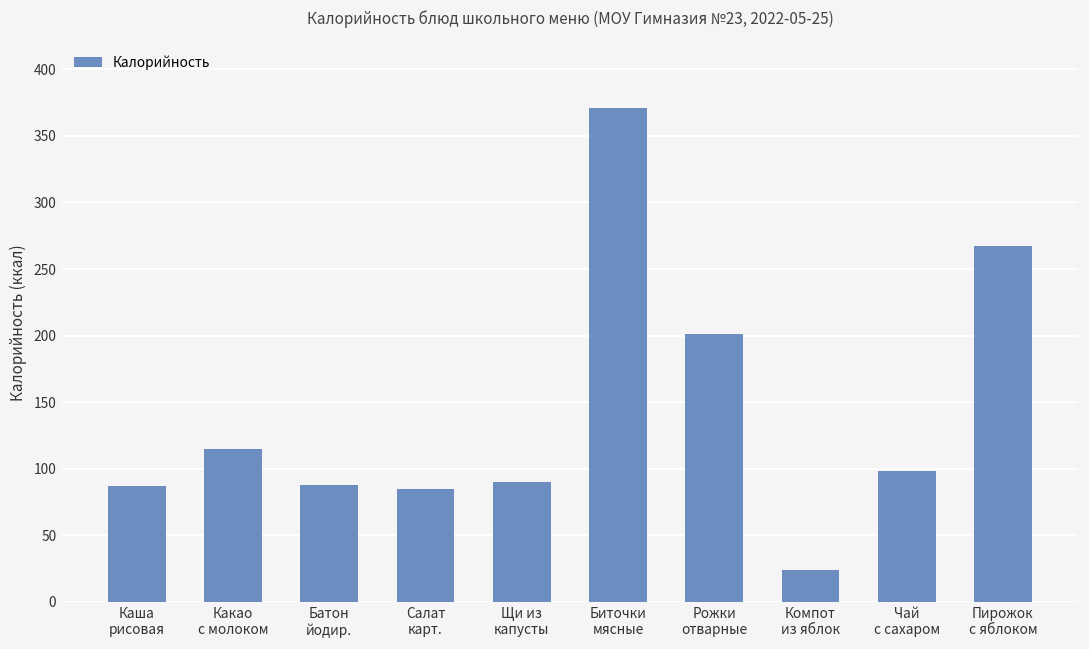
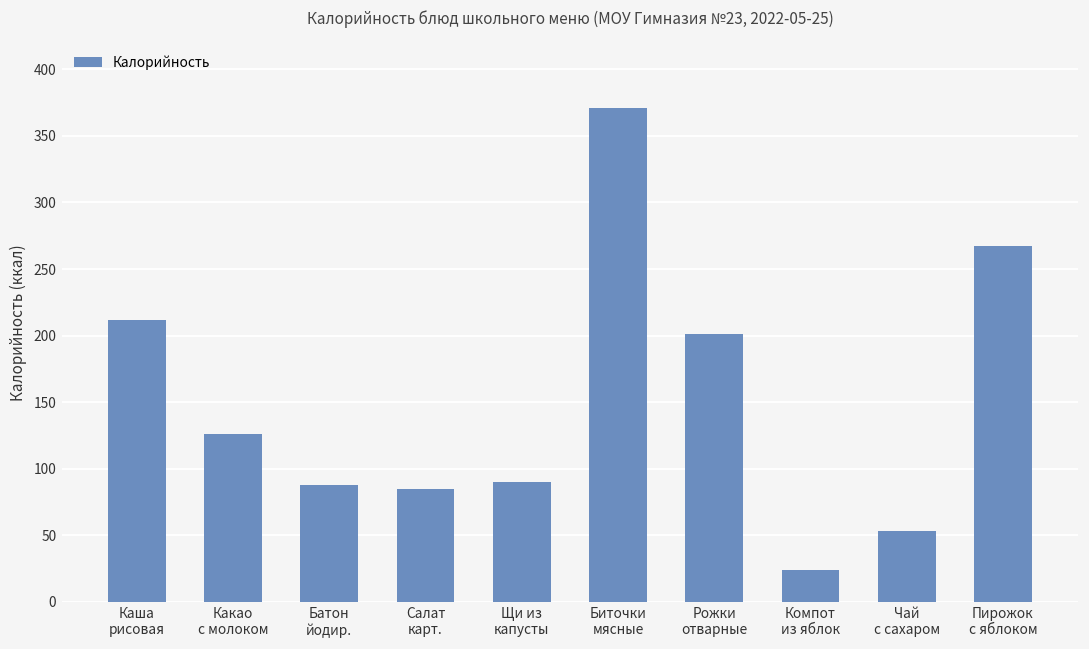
Каша рисовая: 87 -> 212
Какао с молоком: 115 -> 126
Чай с сахаром: 98 -> 53
